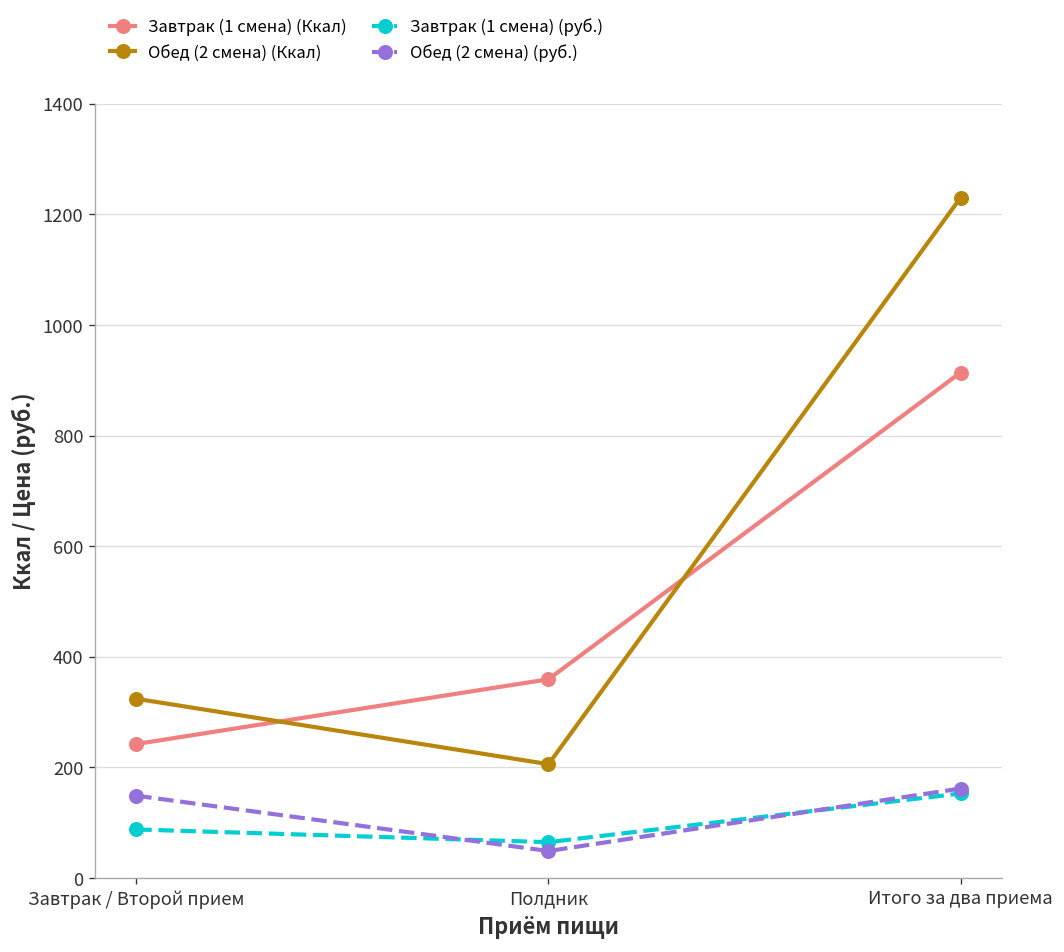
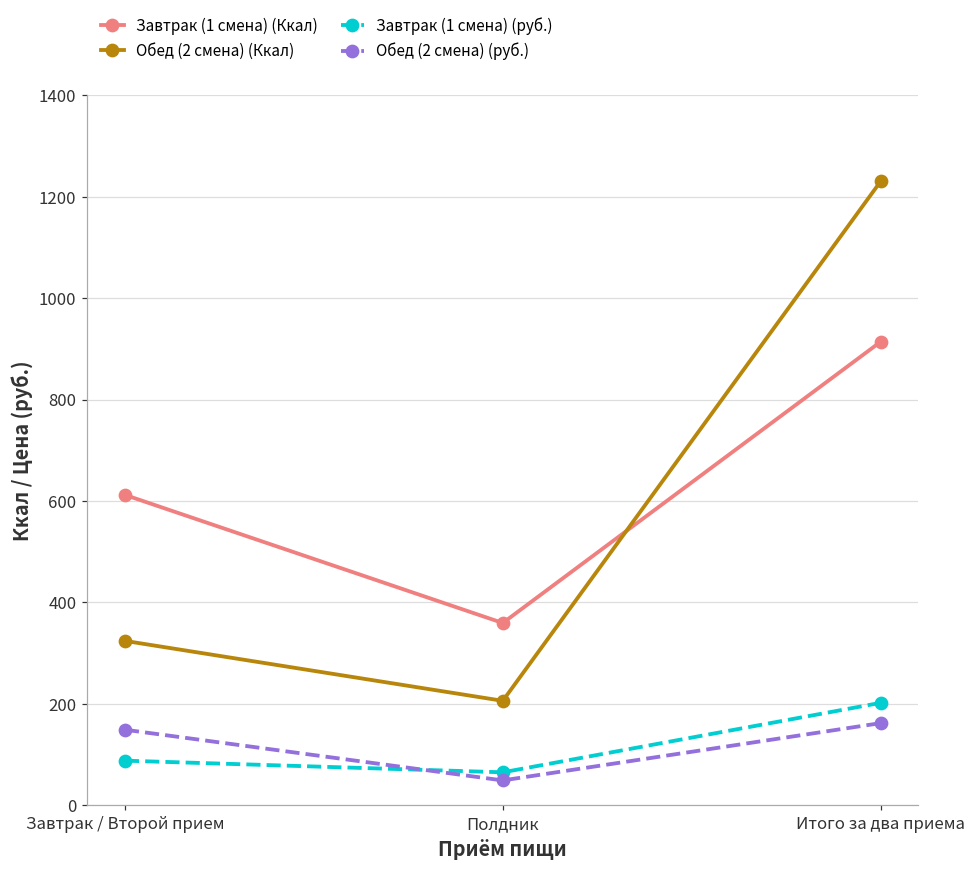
Завтрак (1 смена) (Ккал), Завтрак / Второй прием: 240 -> 610
Завтрак (1 смена) (руб.), Итого за два приема: 150 -> 200
